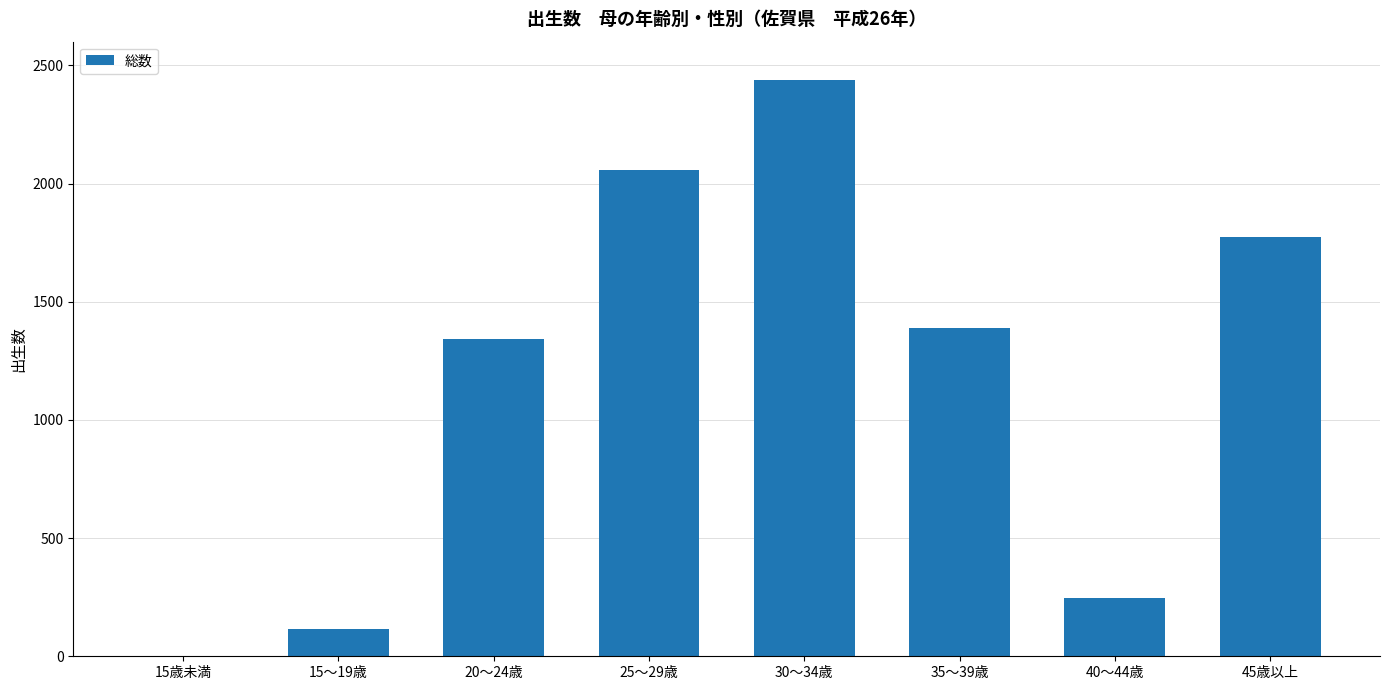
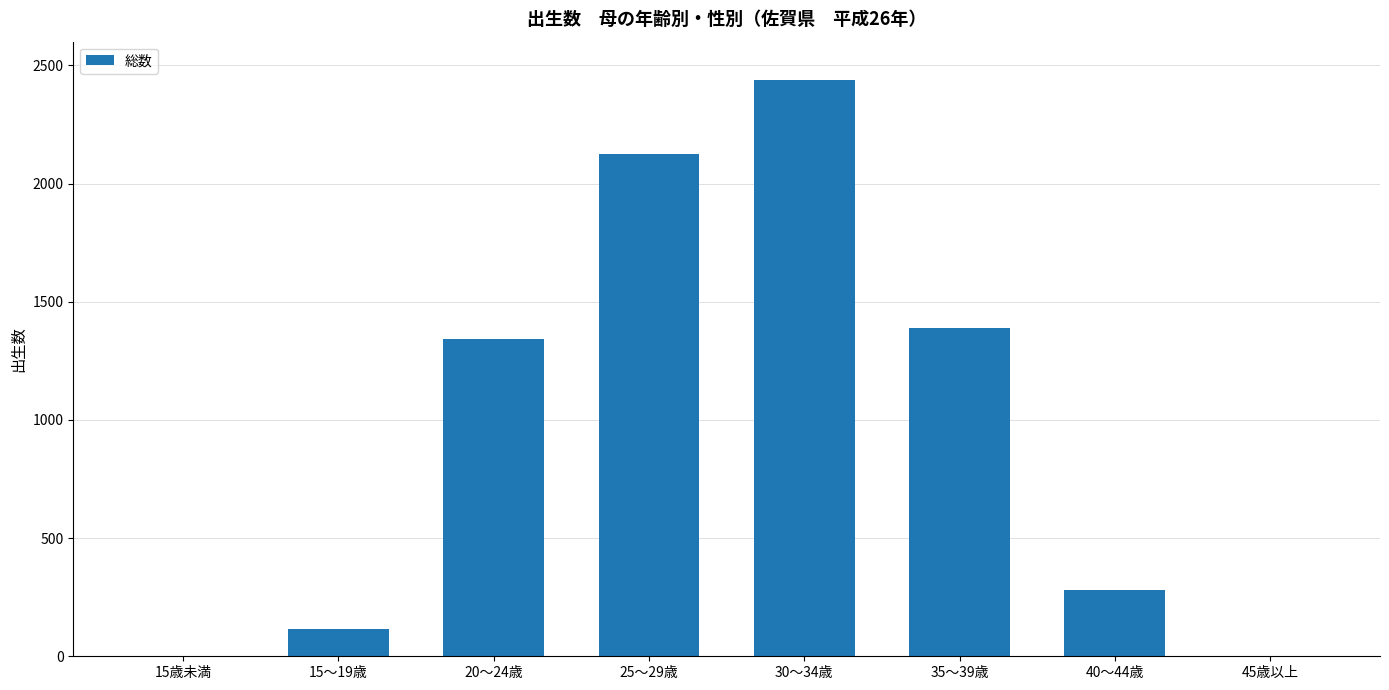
25～29歳: 2060 -> 2120
40～44歳: 250 -> 280
45歳以上: 1770 -> 0
